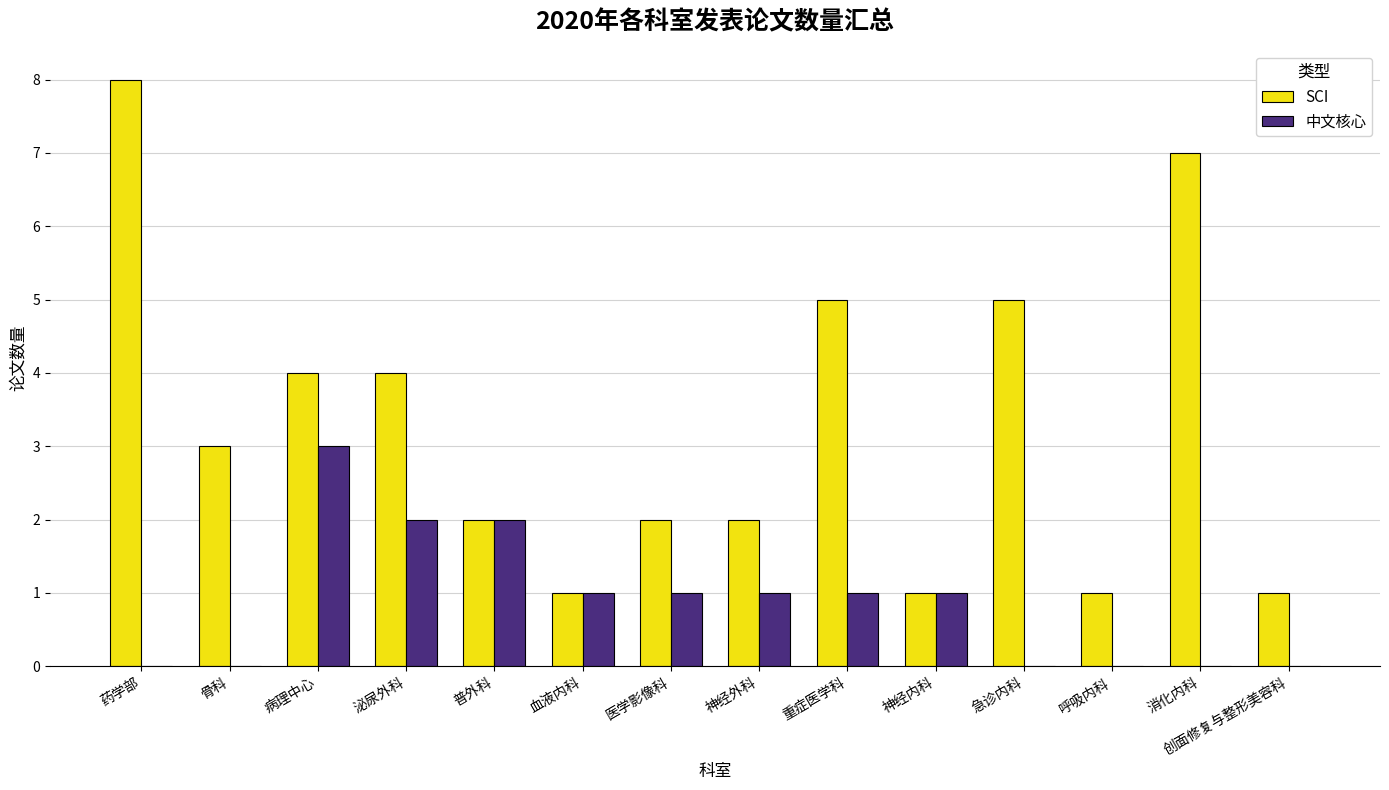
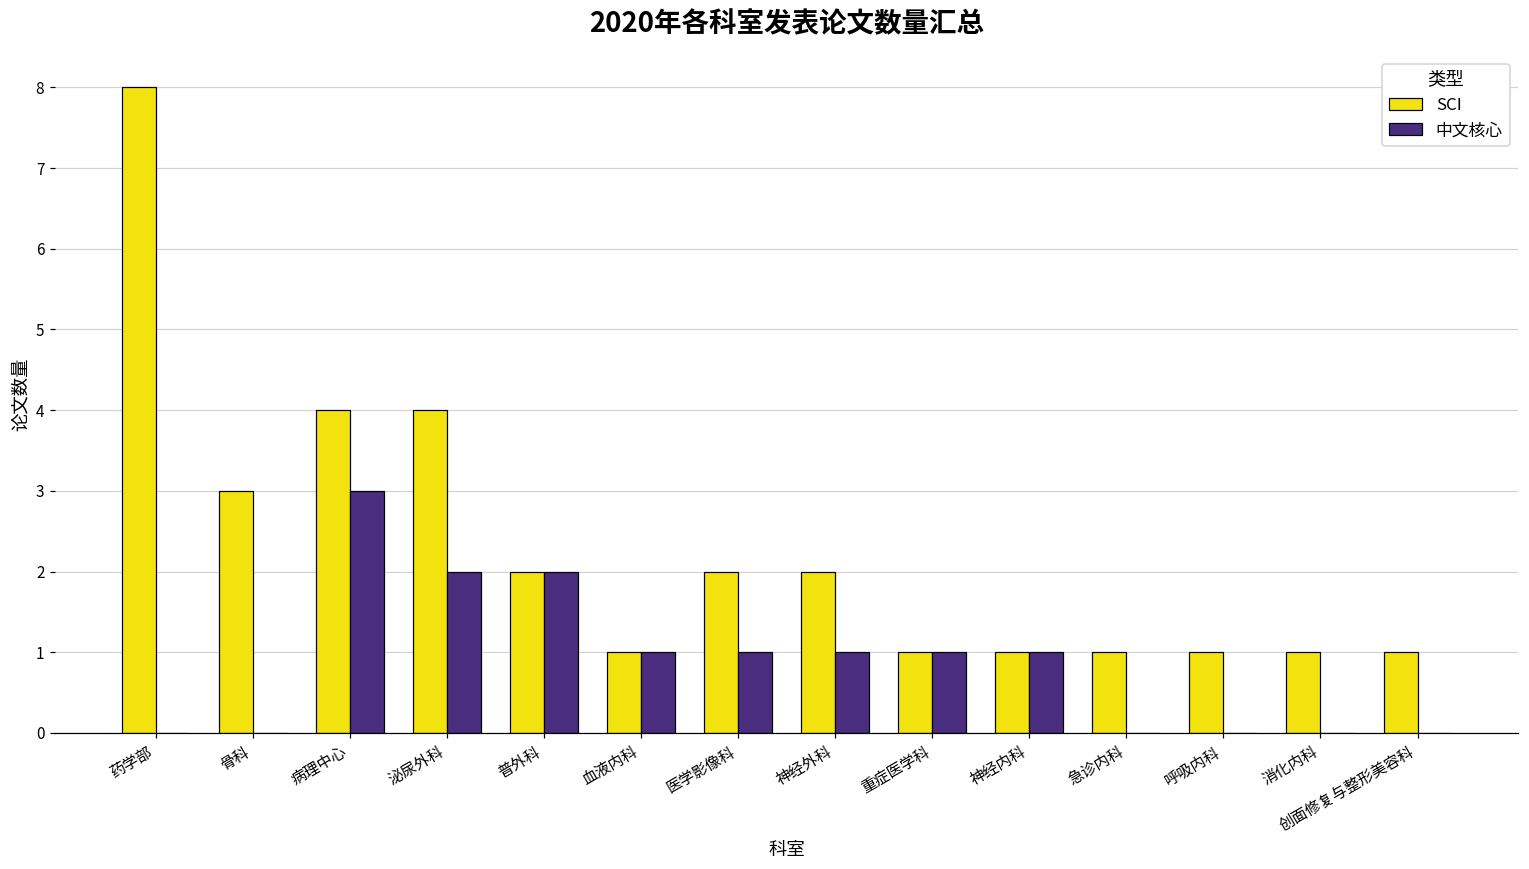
SCI, 重症医学科: 5 -> 1
SCI, 急诊内科: 5 -> 1
SCI, 消化内科: 7 -> 1
